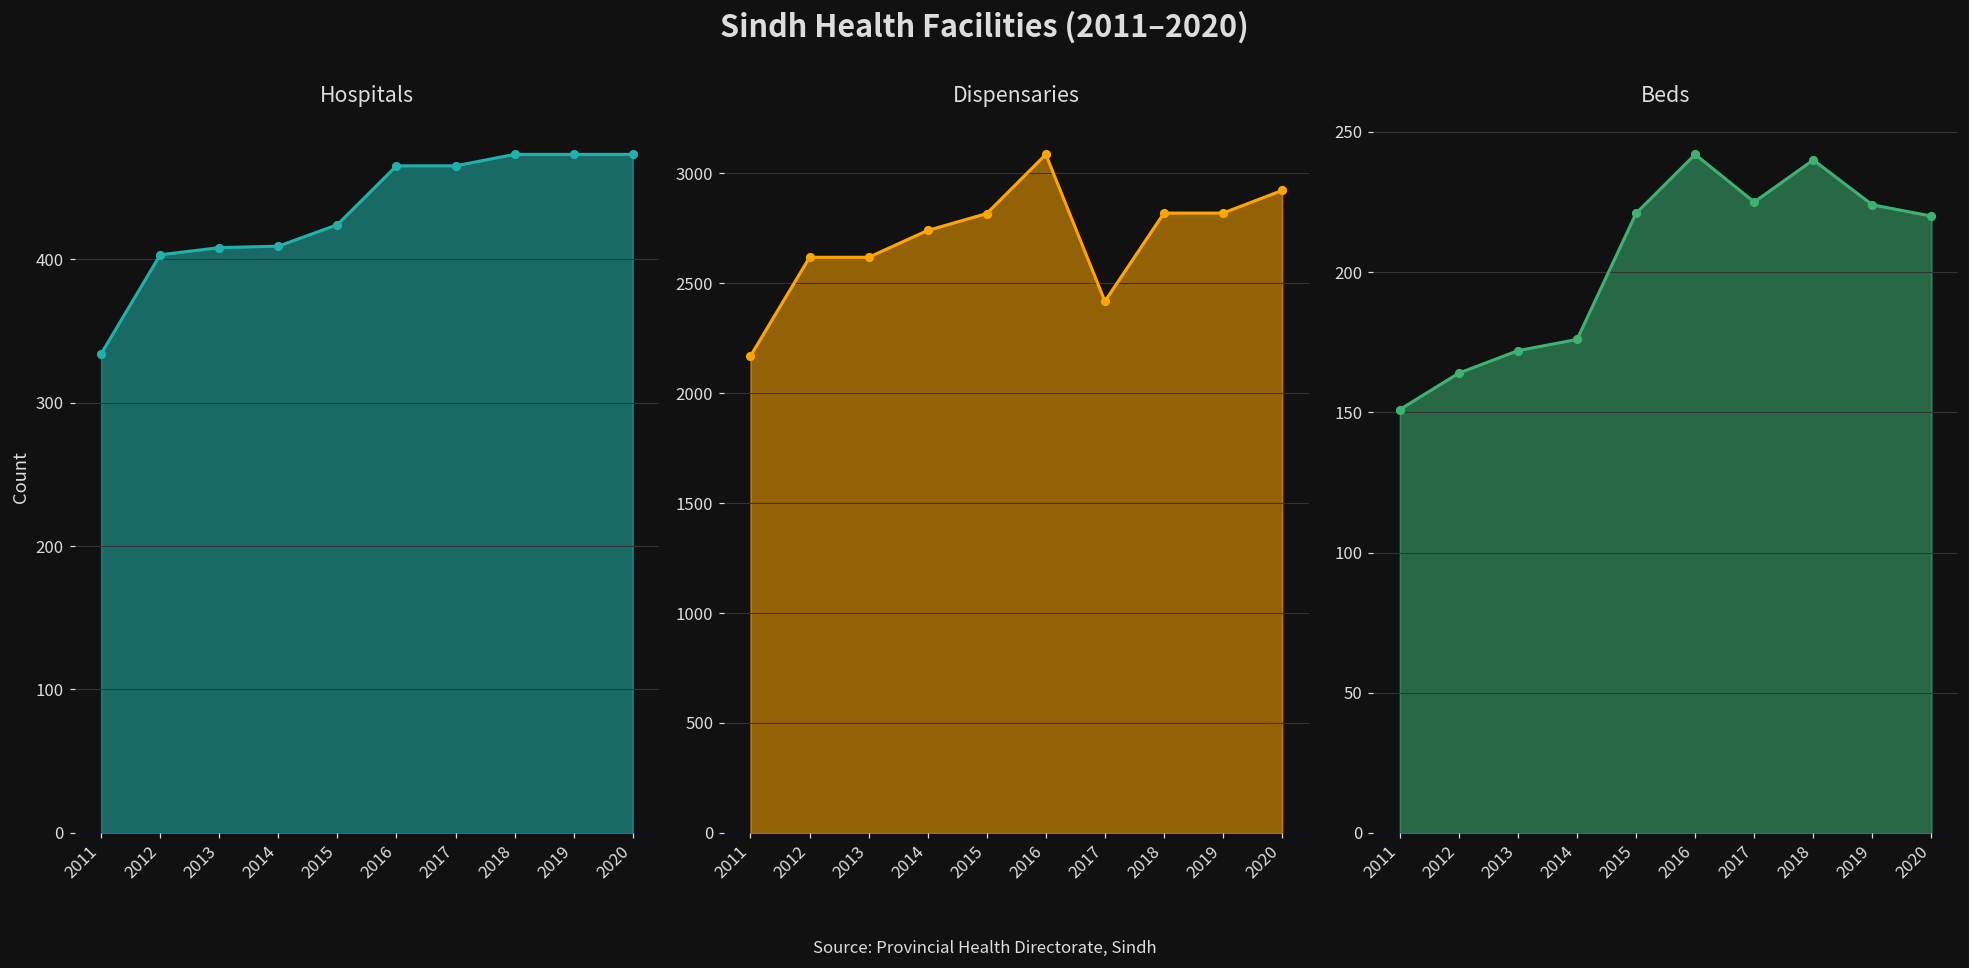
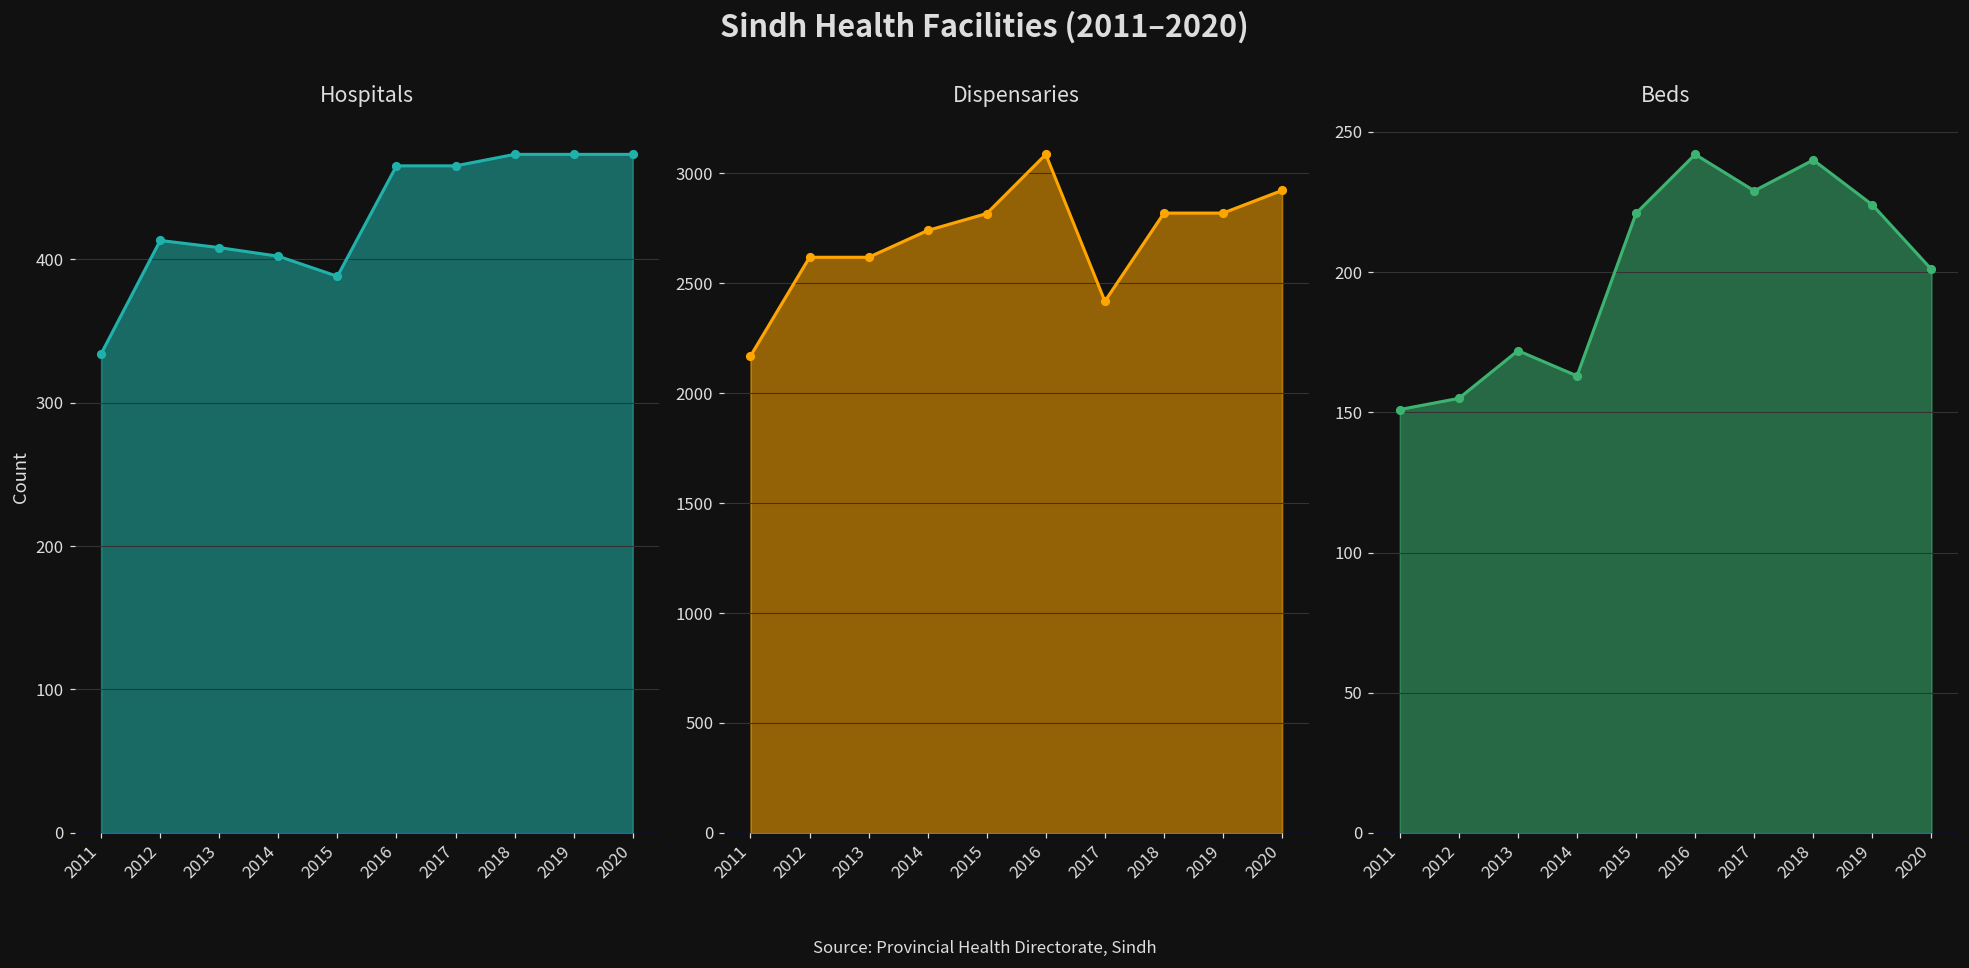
Hospitals, 2012: 403 -> 413
Hospitals, 2014: 409 -> 402
Hospitals, 2015: 424 -> 388
Beds, 2012: 164 -> 155
Beds, 2014: 176 -> 163
Beds, 2017: 225 -> 229
Beds, 2020: 220 -> 201
